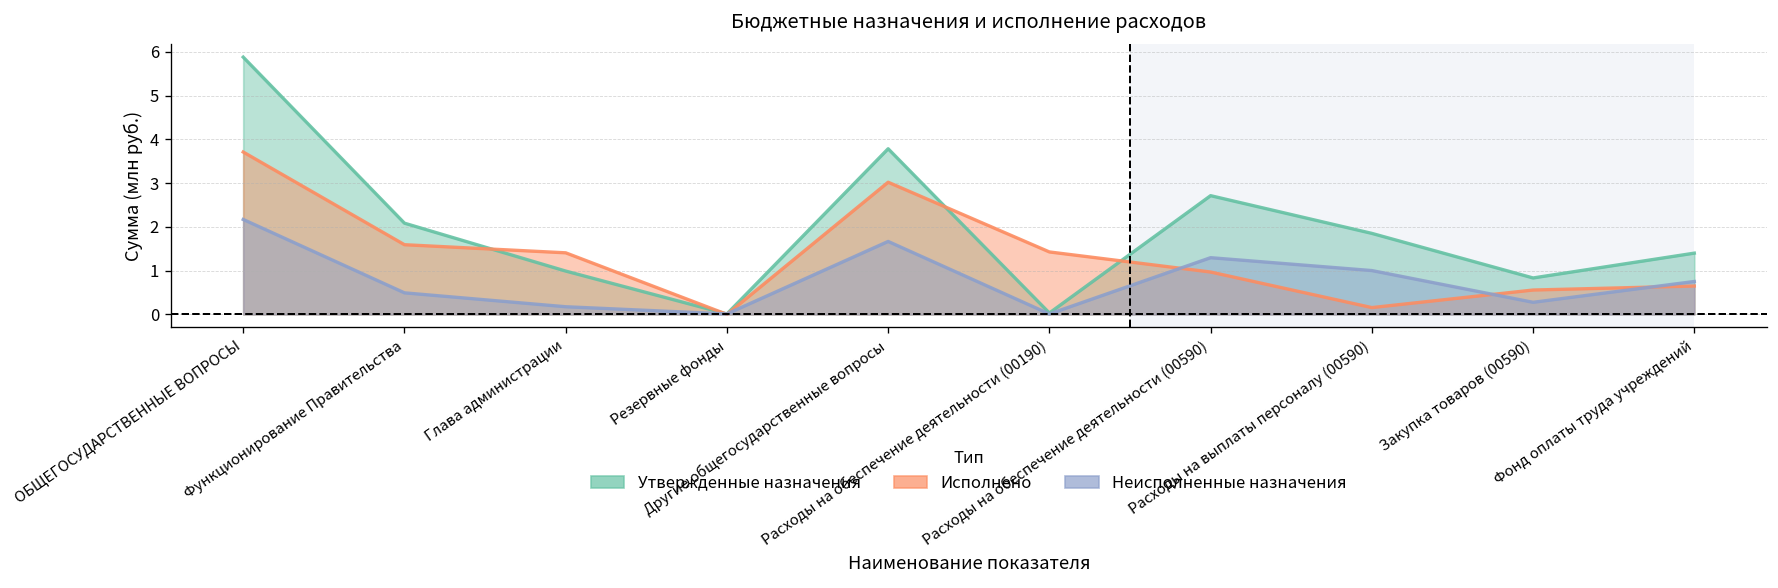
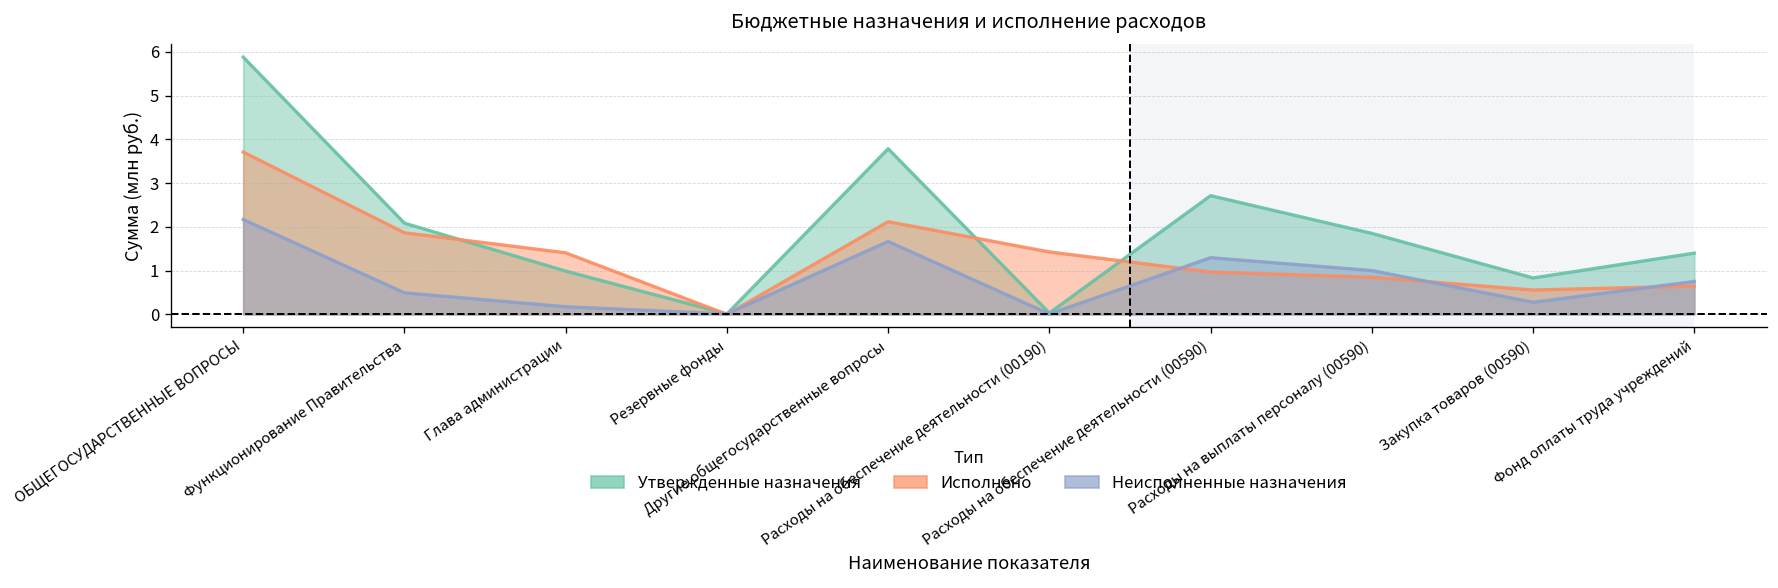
Исполнено, Функционирование Правительства: 1.6 -> 1.9
Исполнено, Другие общегосударственные вопросы: 3.0 -> 2.1
Исполнено, Расходы на выплаты персоналу (00590): 0.2 -> 0.9
